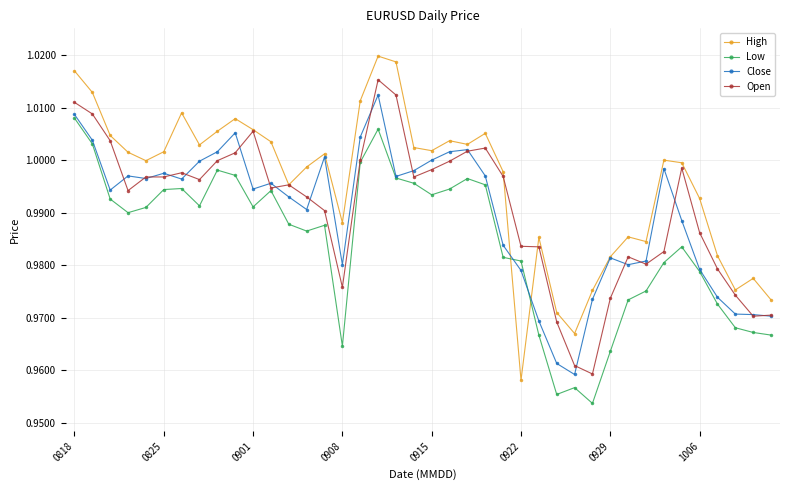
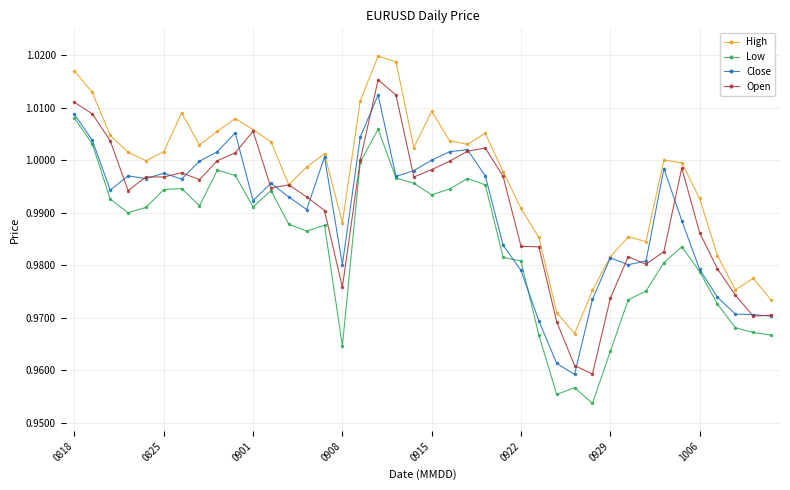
Close, 0901: 0.995 -> 0.992
High, 0915: 1.002 -> 1.009
High, 0922: 0.958 -> 0.991
